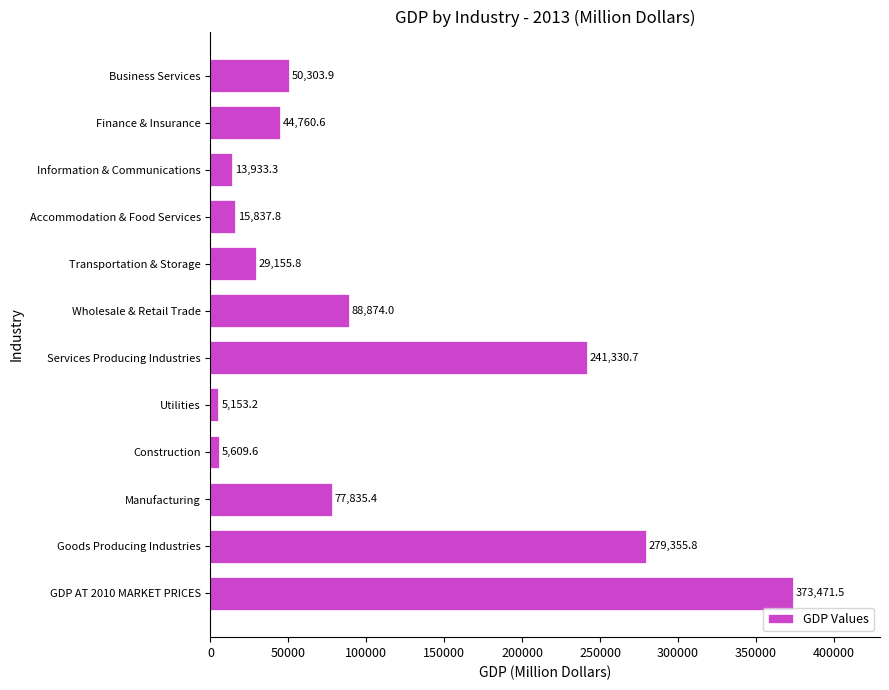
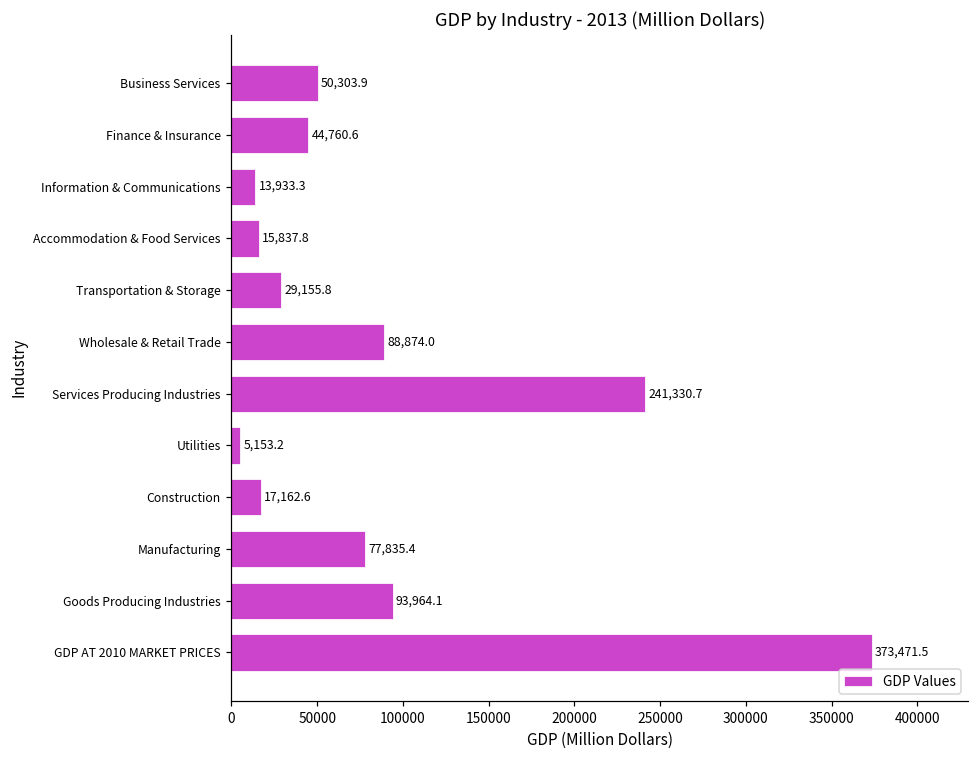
Construction: 5,609.6 -> 17,162.6
Goods Producing Industries: 279,355.8 -> 93,964.1
